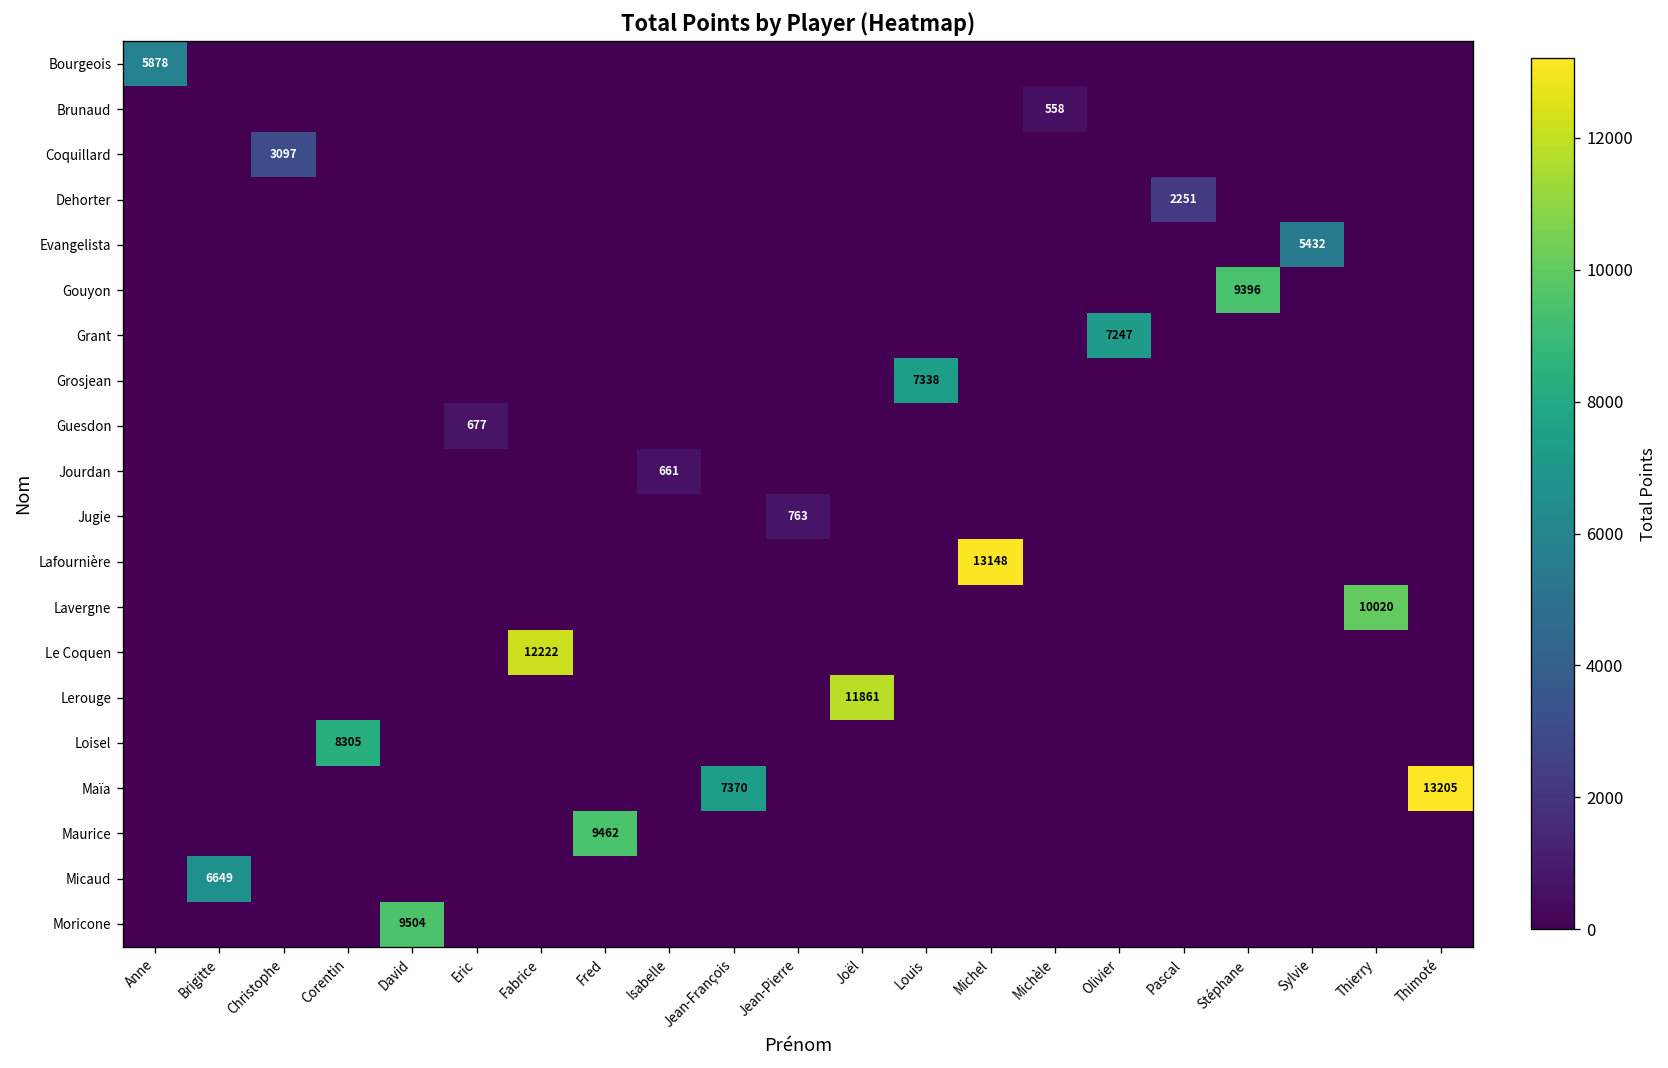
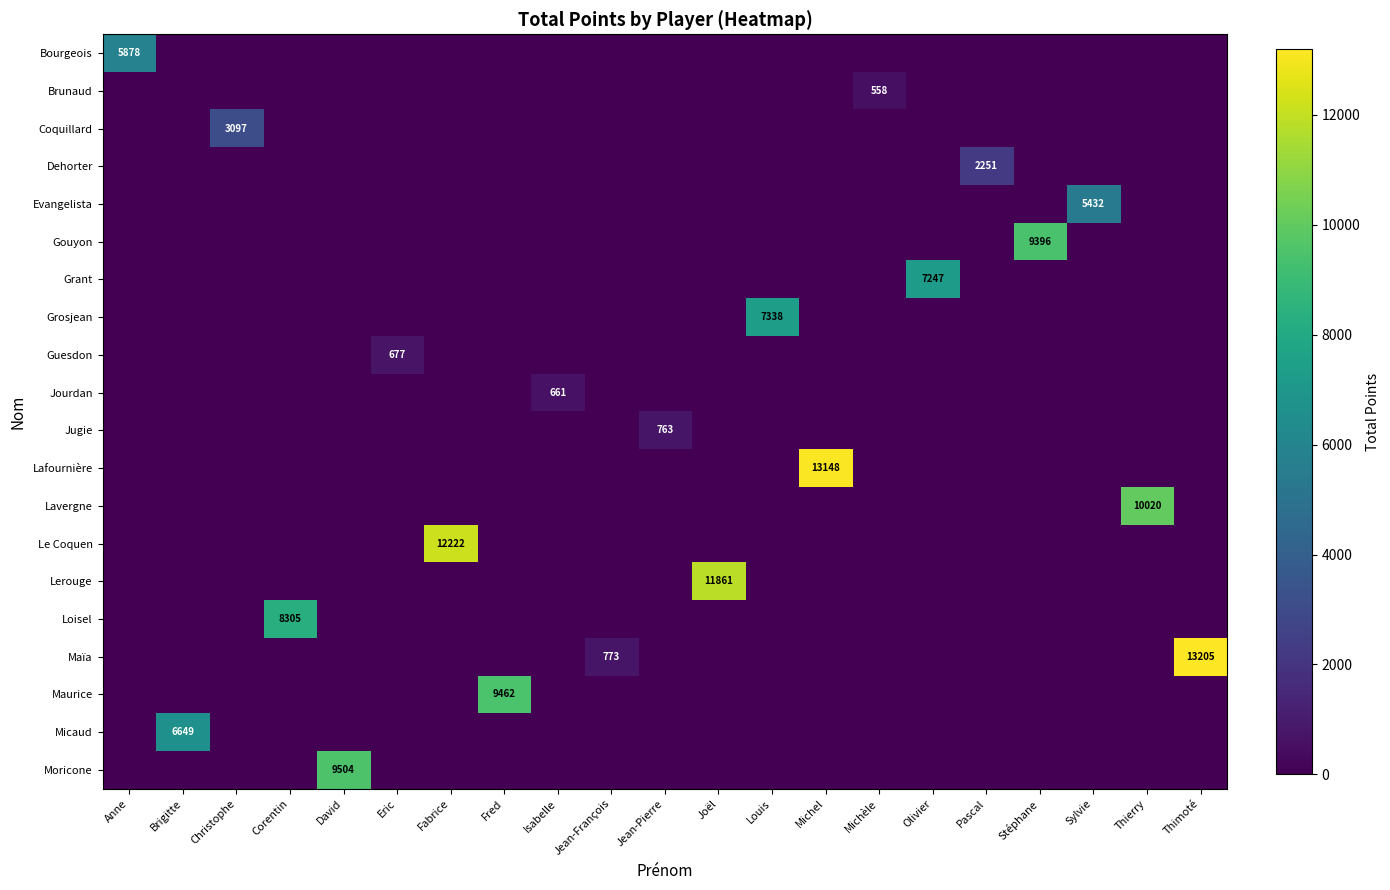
Maïa, Jean-François: 7370 -> 773
